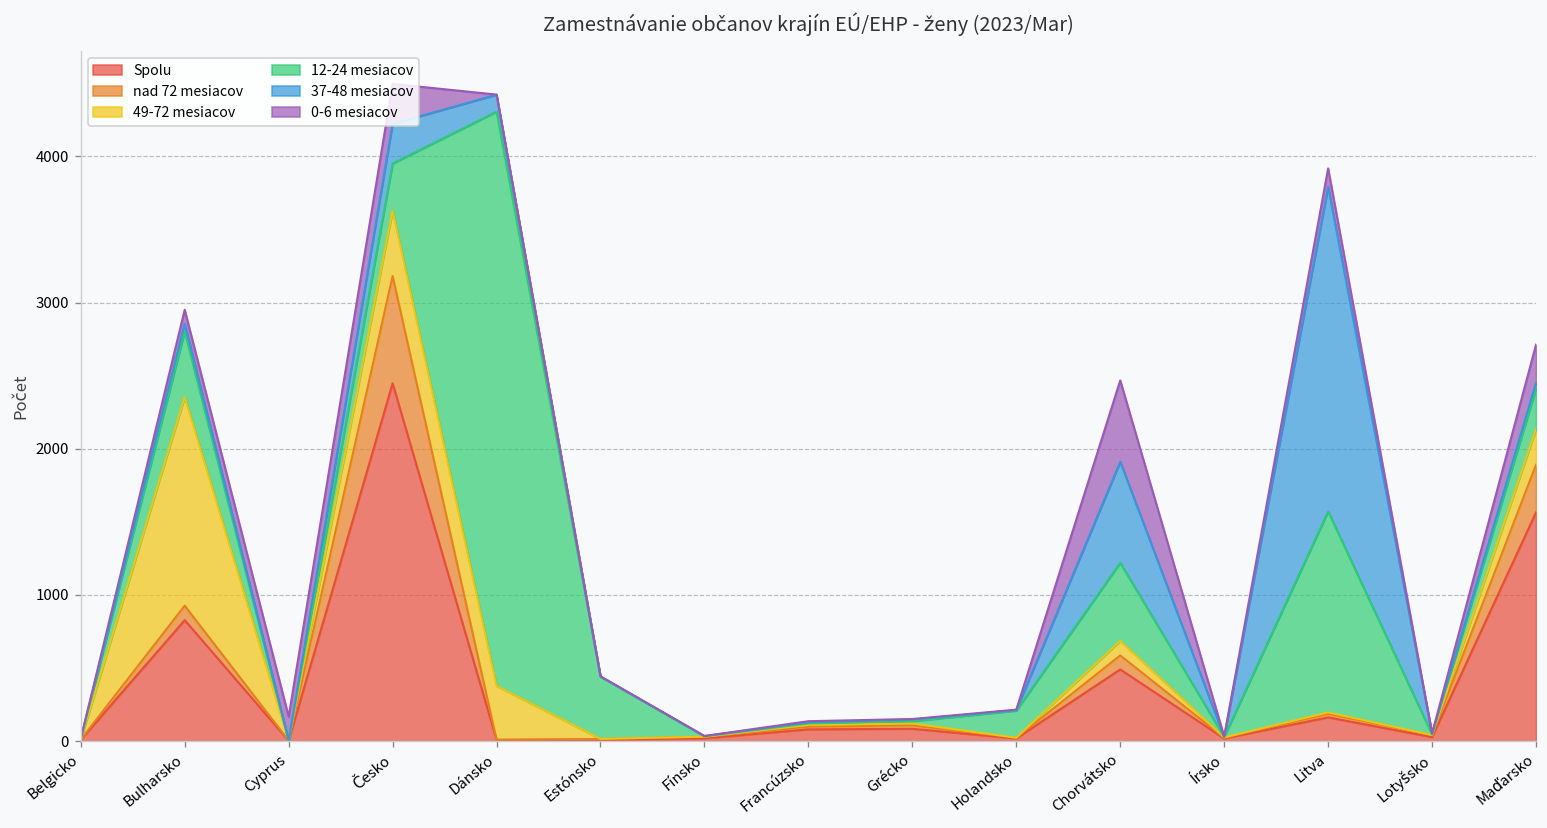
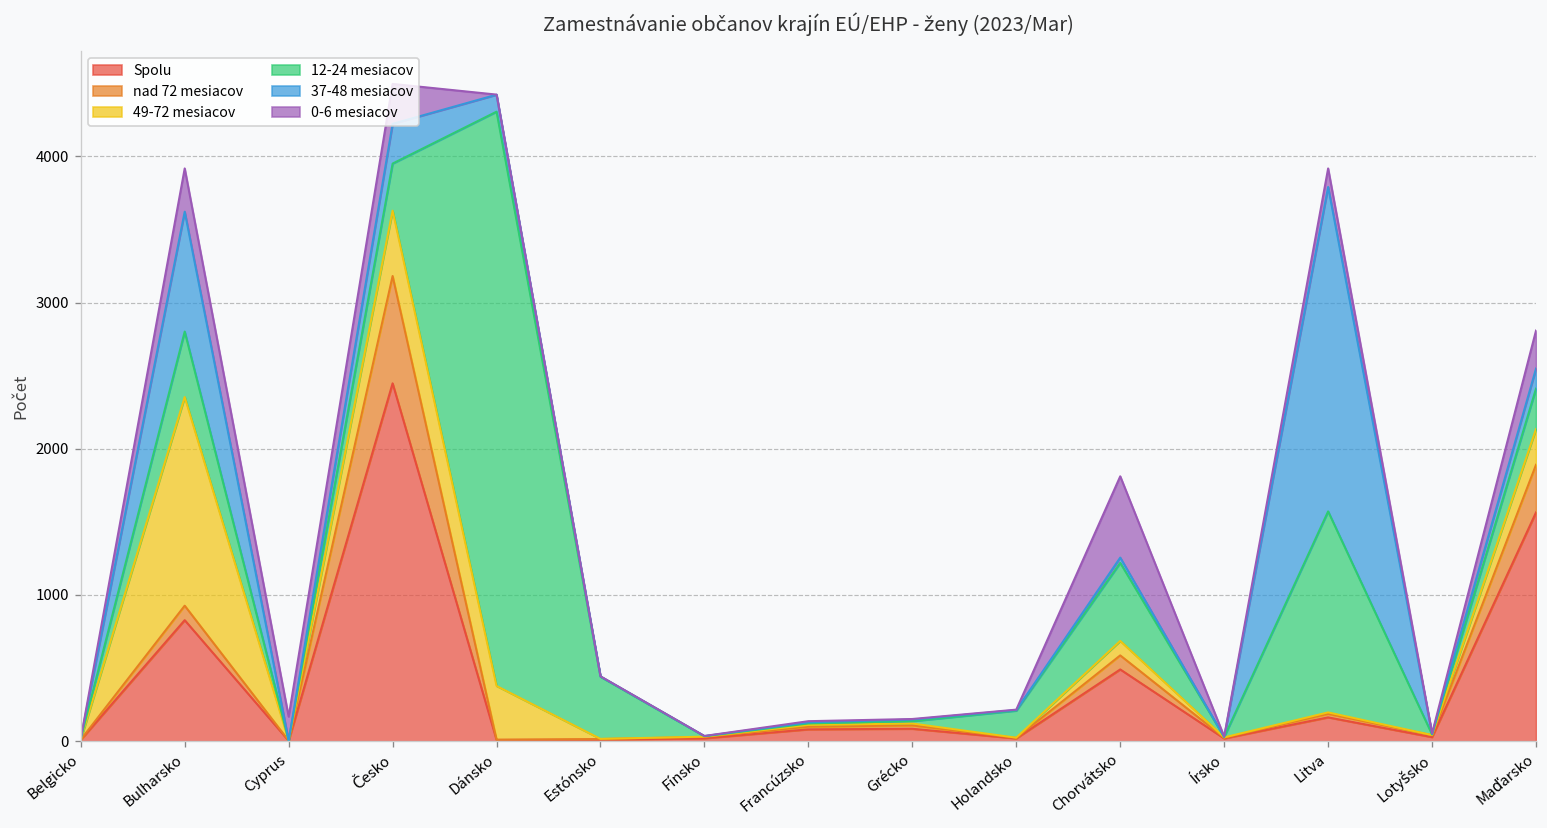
37-48 mesiacov, Bulharsko: 60 -> 820
0-6 mesiacov, Bulharsko: 90 -> 300
37-48 mesiacov, Chorvátsko: 690 -> 40
37-48 mesiacov, Maďarsko: 40 -> 140
